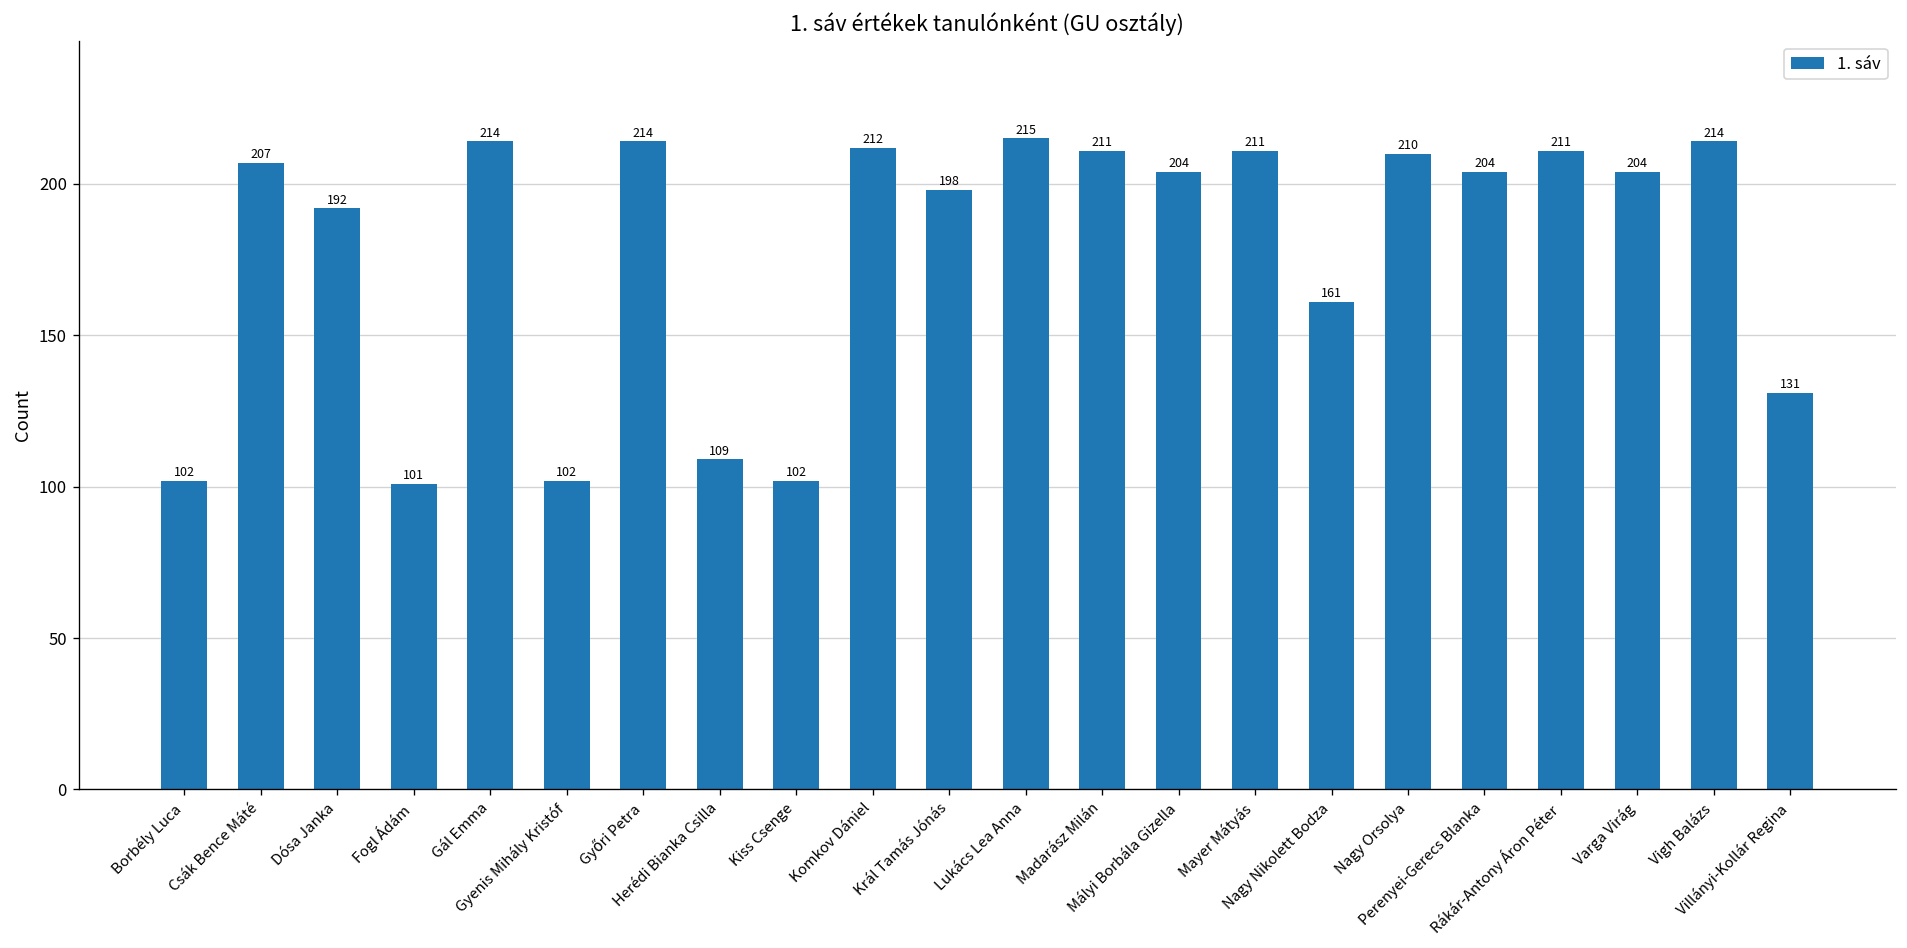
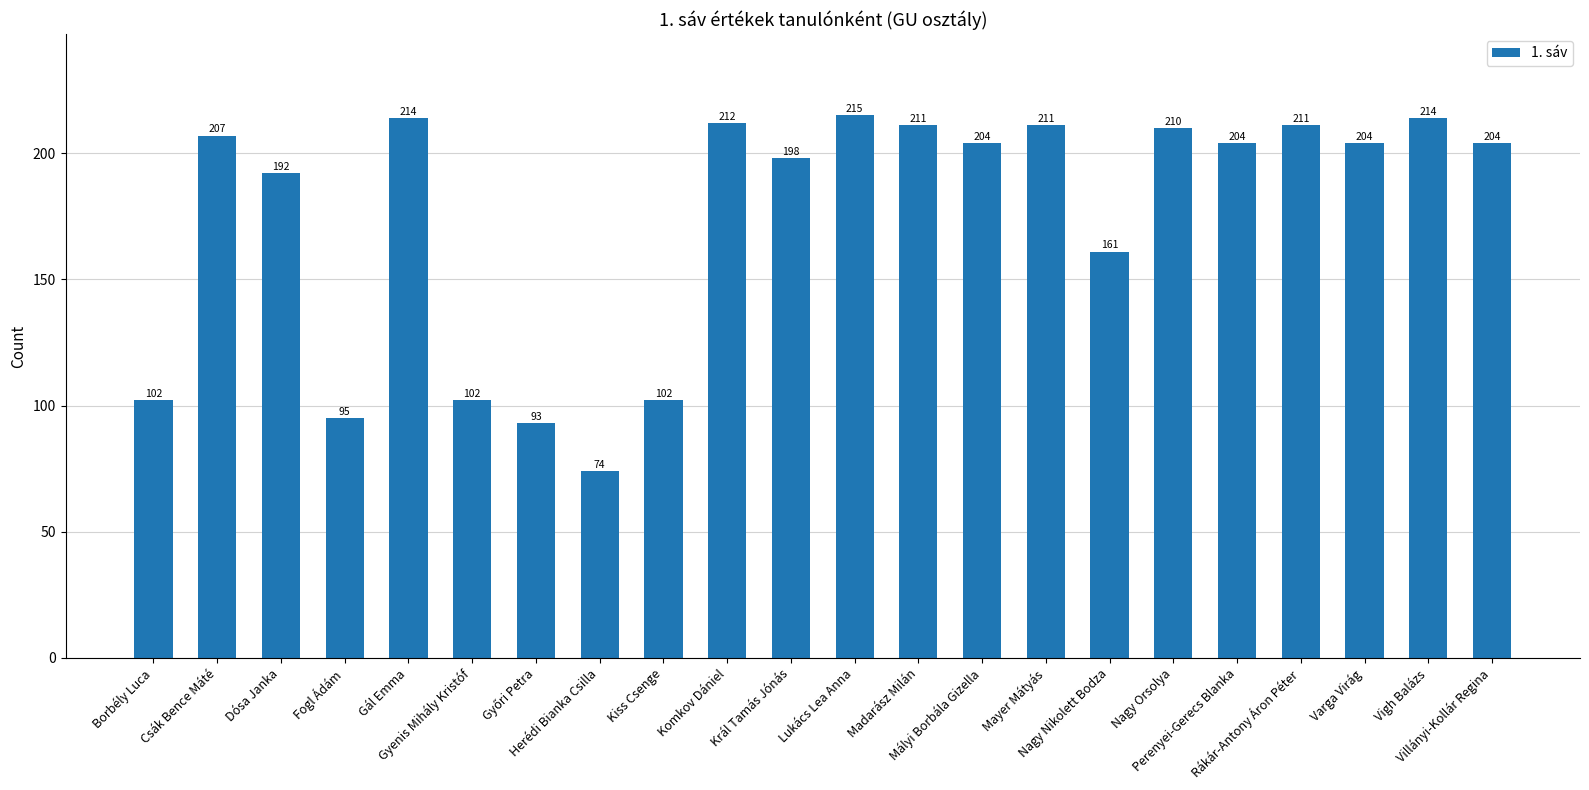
Fogl Ádám: 101 -> 95
Győri Petra: 214 -> 93
Herédi Bianka Csilla: 109 -> 74
Villányi-Kollár Regina: 131 -> 204
